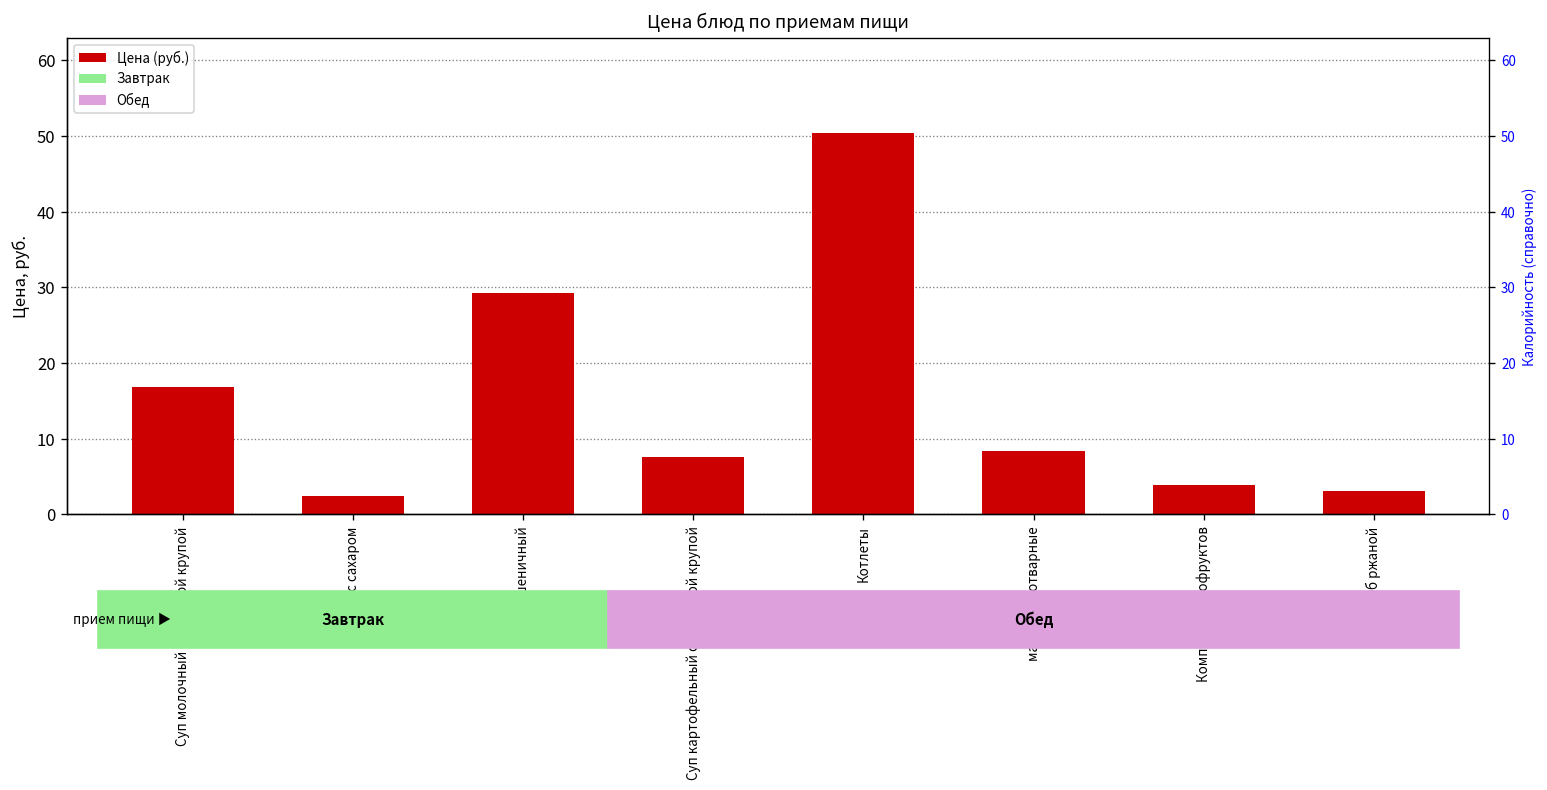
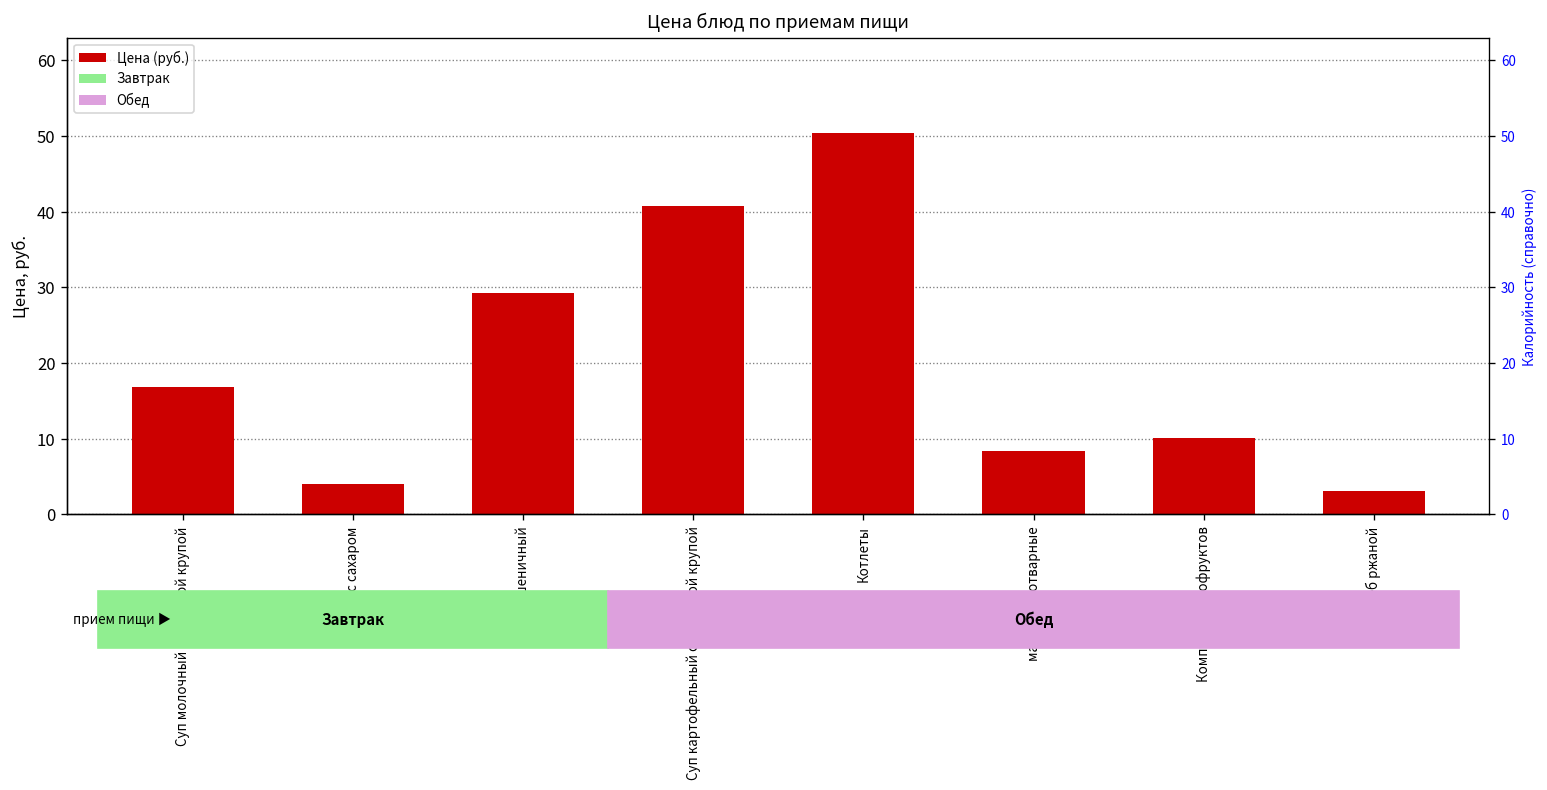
Чай с сахаром: 2 -> 4
Суп картофельный с перловой крупой: 8 -> 41
Компот из сухофруктов: 4 -> 10
